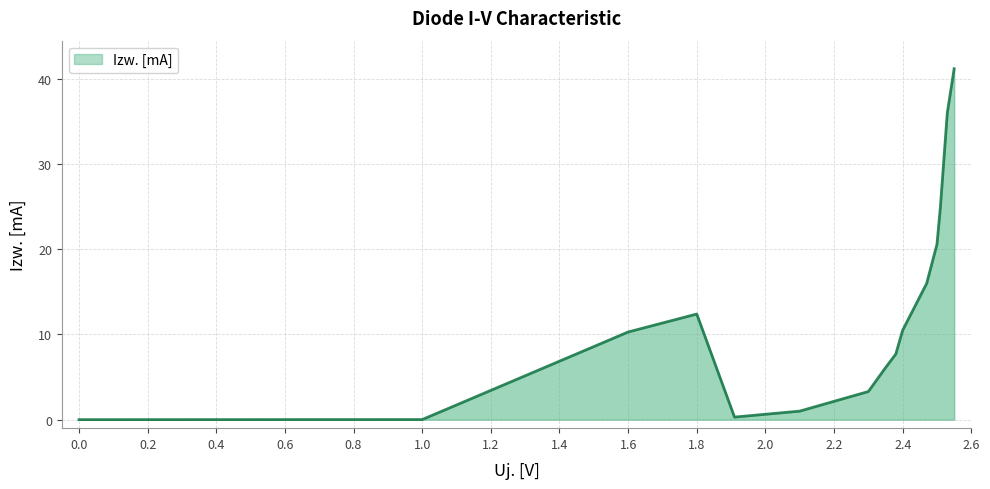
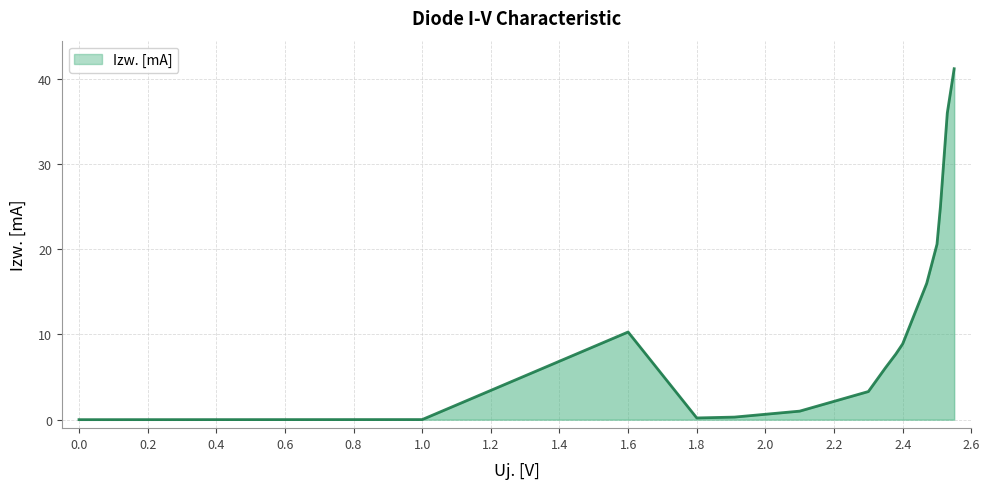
1.8: 12 -> 0
2.4: 11 -> 9
